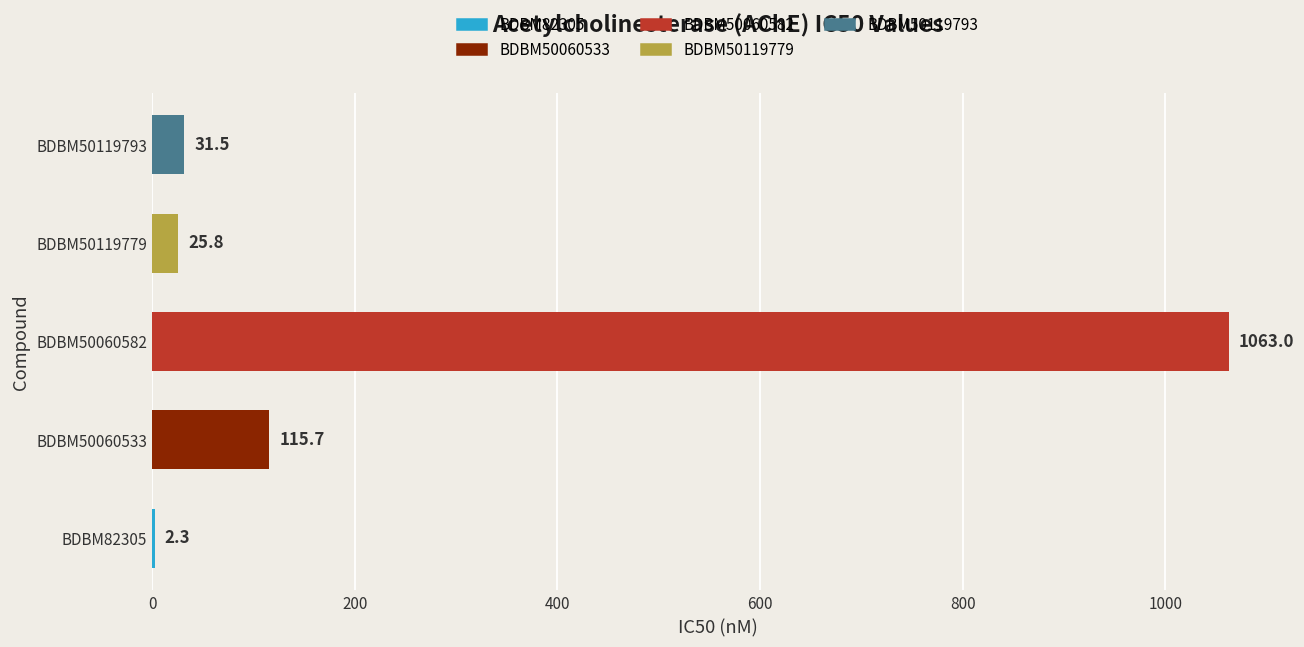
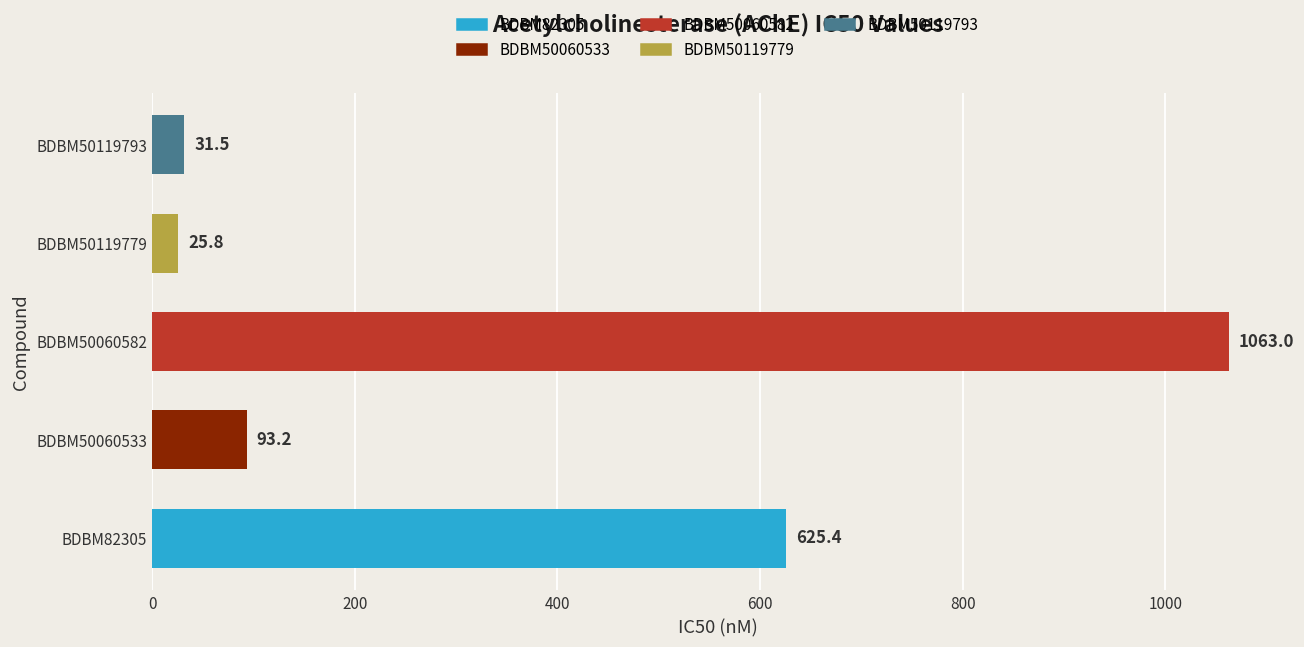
BDBM50060533: 115.7 -> 93.2
BDBM82305: 2.3 -> 625.4
